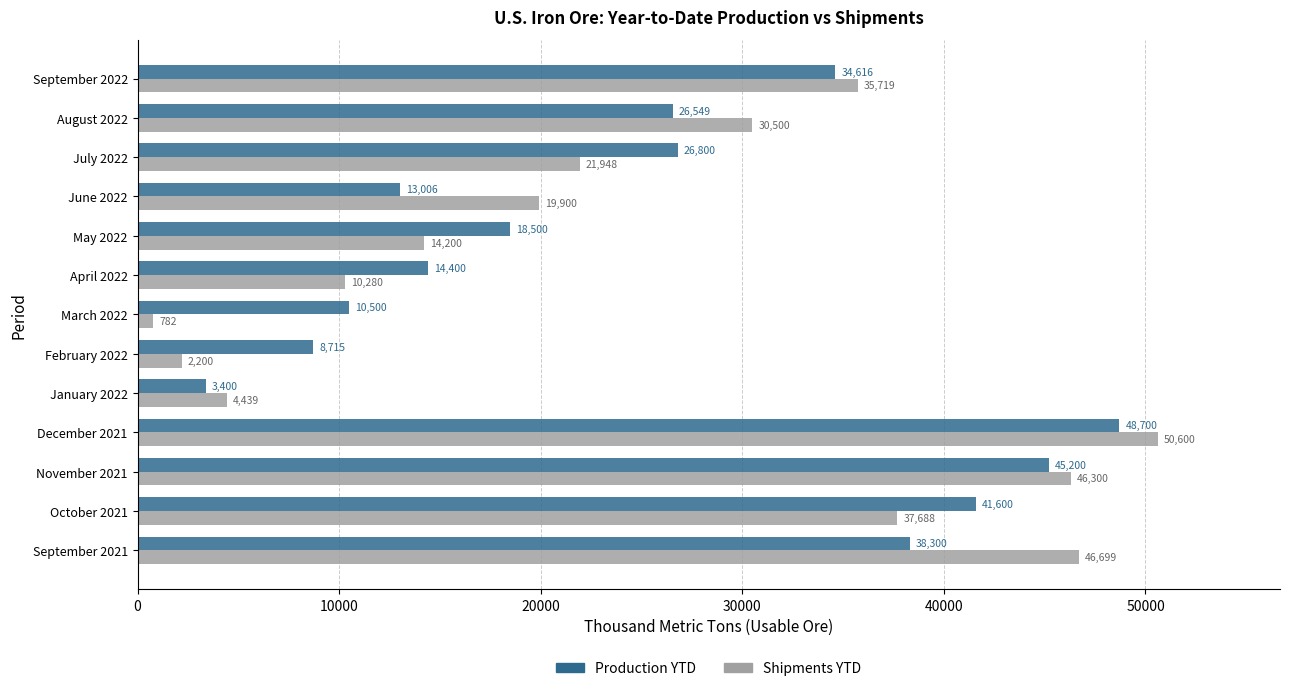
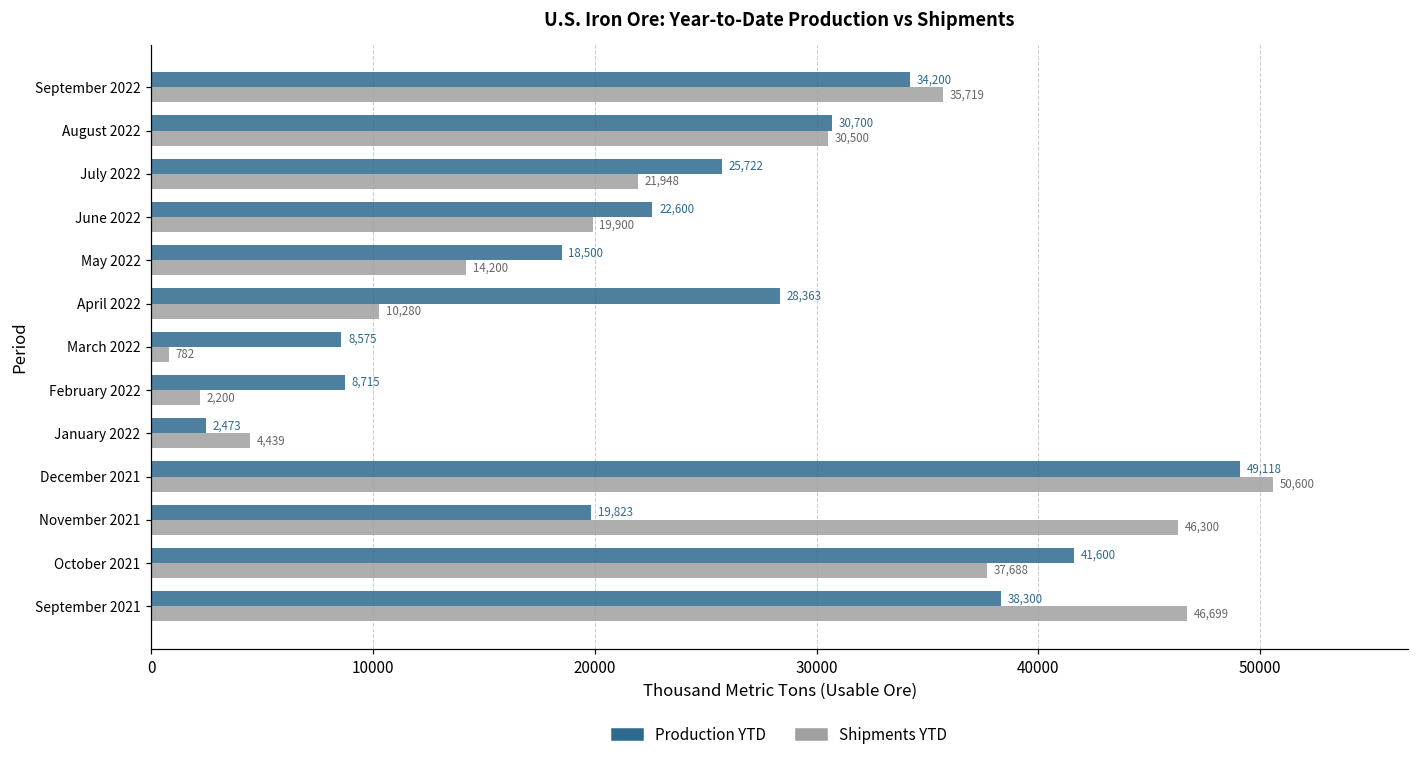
Production YTD, September 2022: 34,616 -> 34,200
Production YTD, August 2022: 26,549 -> 30,700
Production YTD, July 2022: 26,800 -> 25,722
Production YTD, June 2022: 13,006 -> 22,600
Production YTD, April 2022: 14,400 -> 28,363
Production YTD, March 2022: 10,500 -> 8,575
Production YTD, January 2022: 3,400 -> 2,473
Production YTD, December 2021: 48,700 -> 49,118
Production YTD, November 2021: 45,200 -> 19,823
